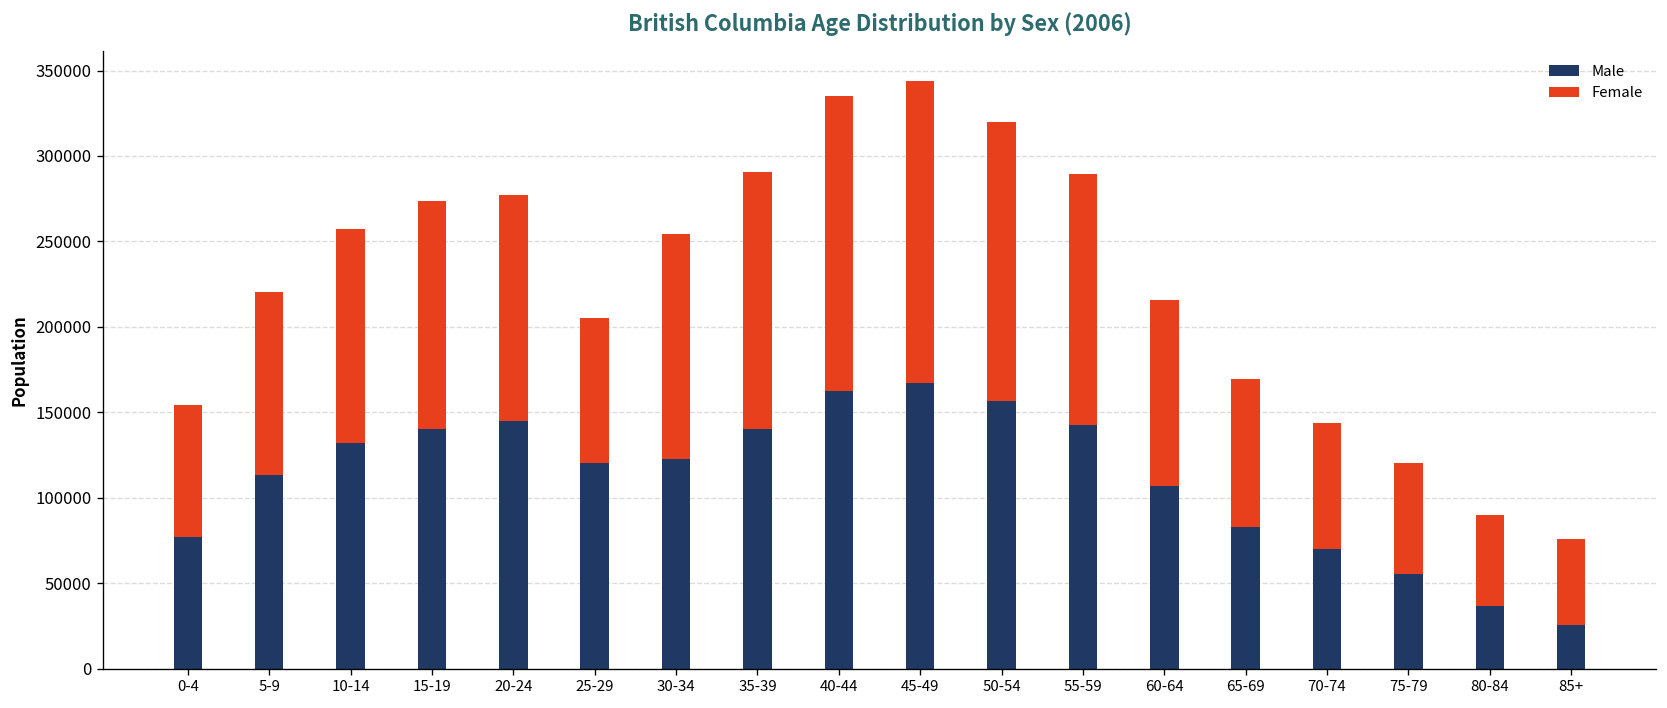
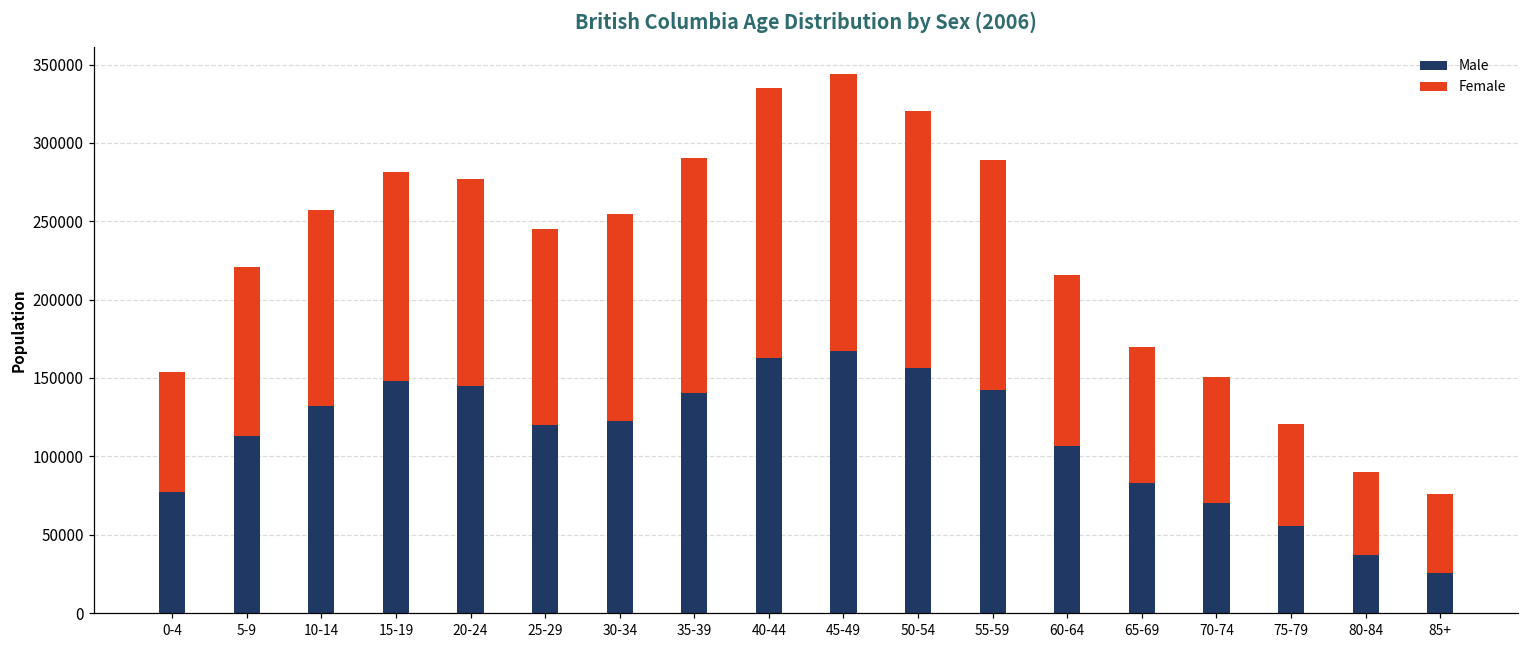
Male, 15-19: 140000 -> 148000
Female, 25-29: 85000 -> 125000
Female, 70-74: 73000 -> 80000
